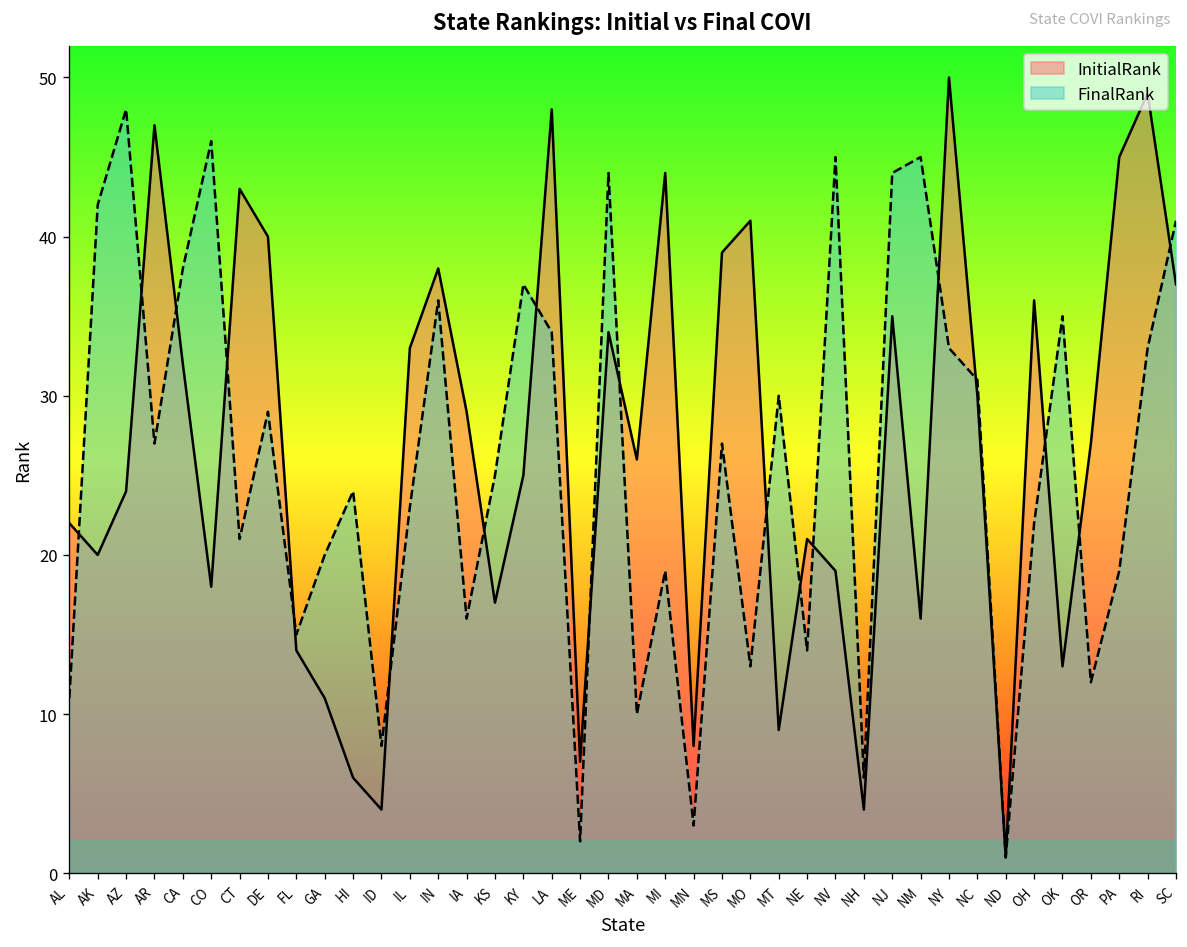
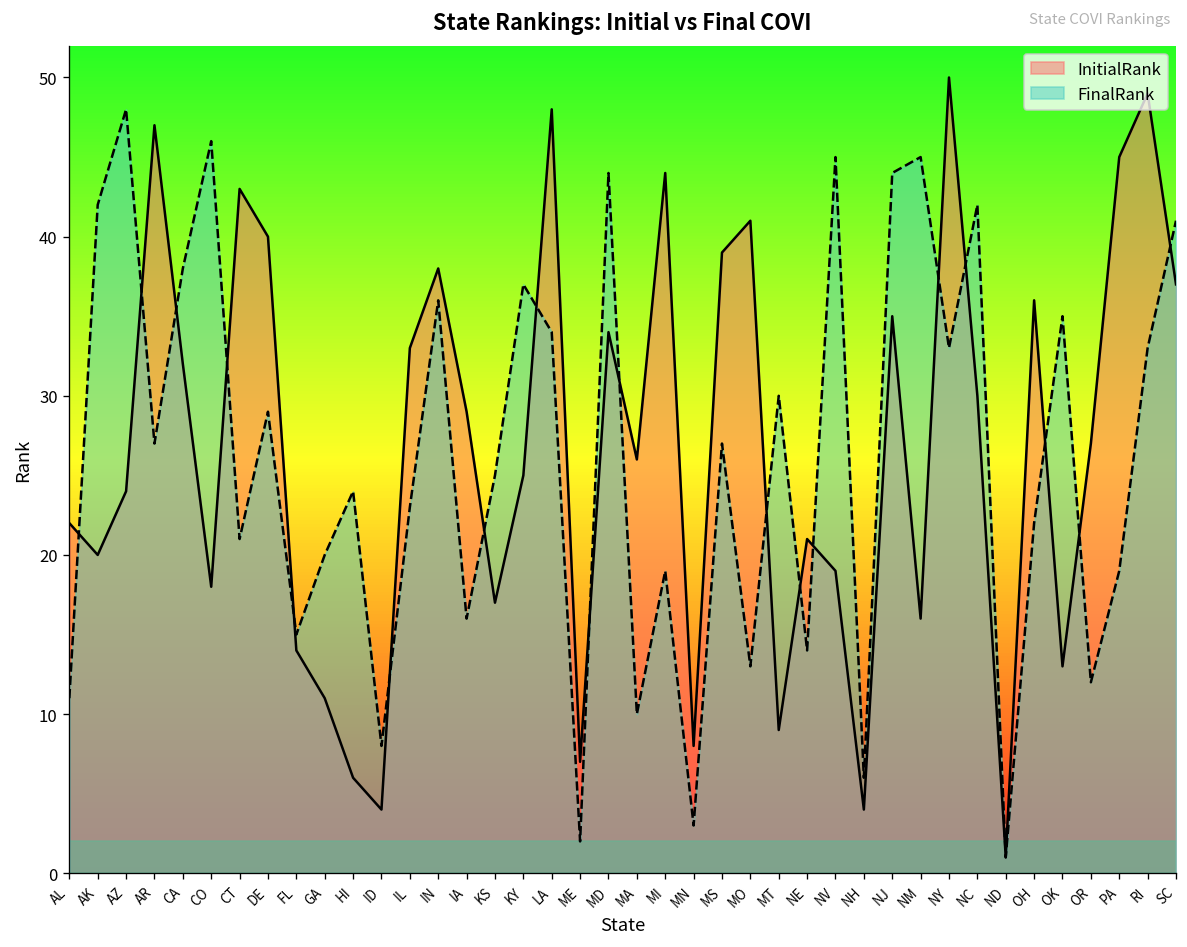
FinalRank, NC: 31 -> 42
